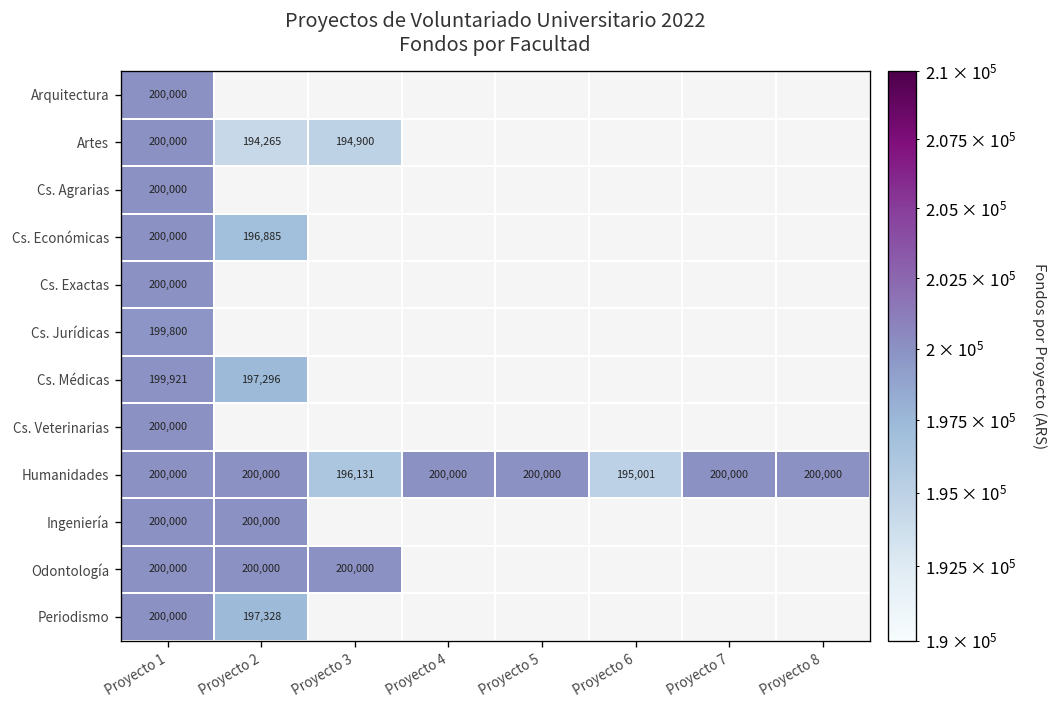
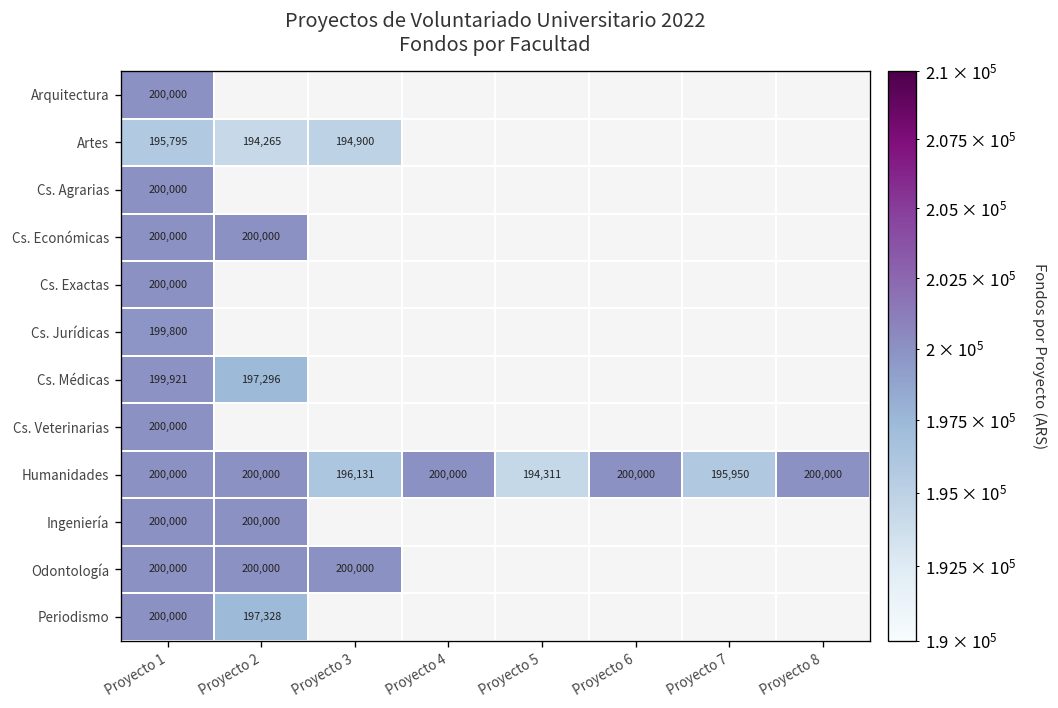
Artes, Proyecto 1: 200,000 -> 195,795
Cs. Económicas, Proyecto 2: 196,885 -> 200,000
Humanidades, Proyecto 5: 200,000 -> 194,311
Humanidades, Proyecto 6: 195,001 -> 200,000
Humanidades, Proyecto 7: 200,000 -> 195,950
